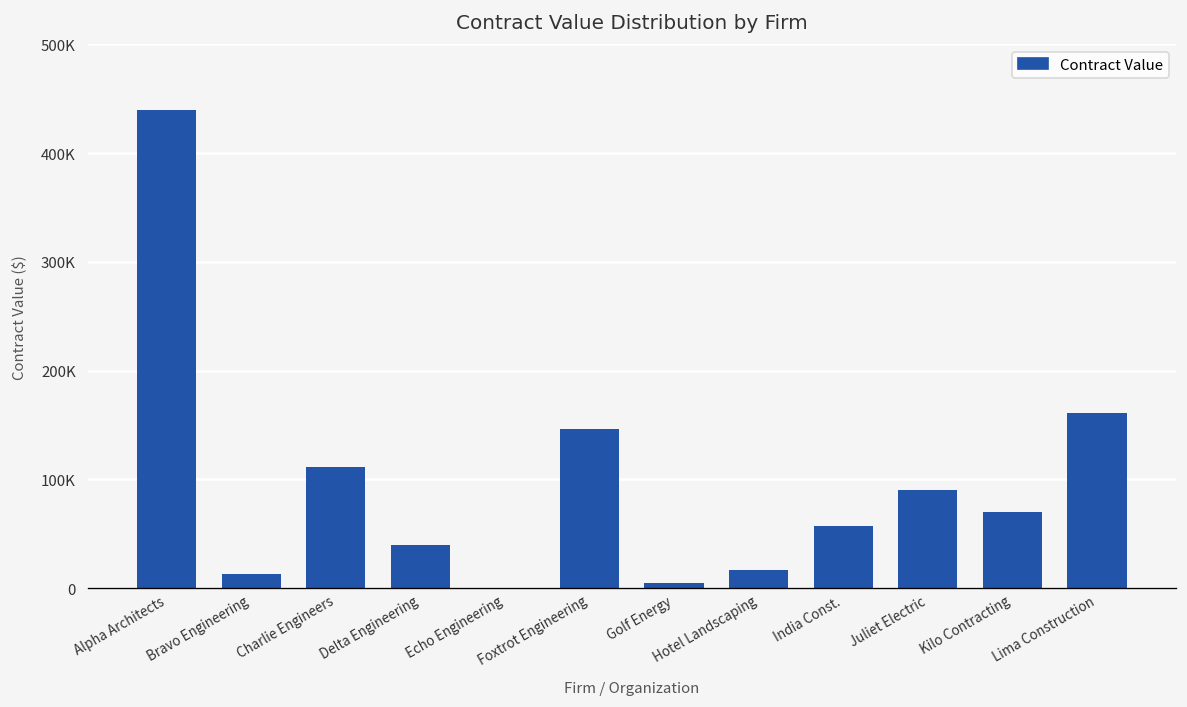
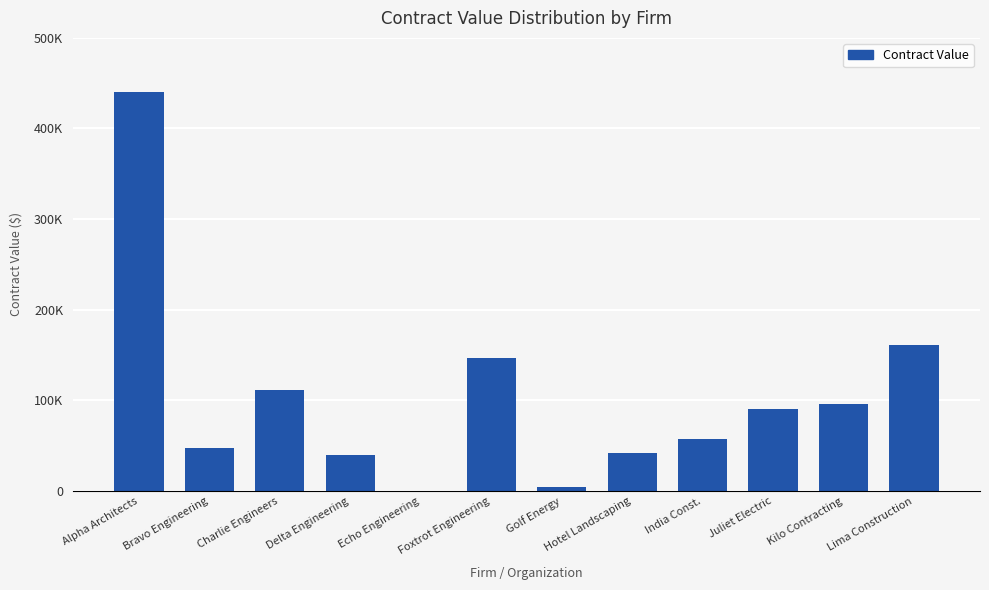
Bravo Engineering: 10000 -> 50000
Hotel Landscaping: 20000 -> 40000
Kilo Contracting: 70000 -> 100000
